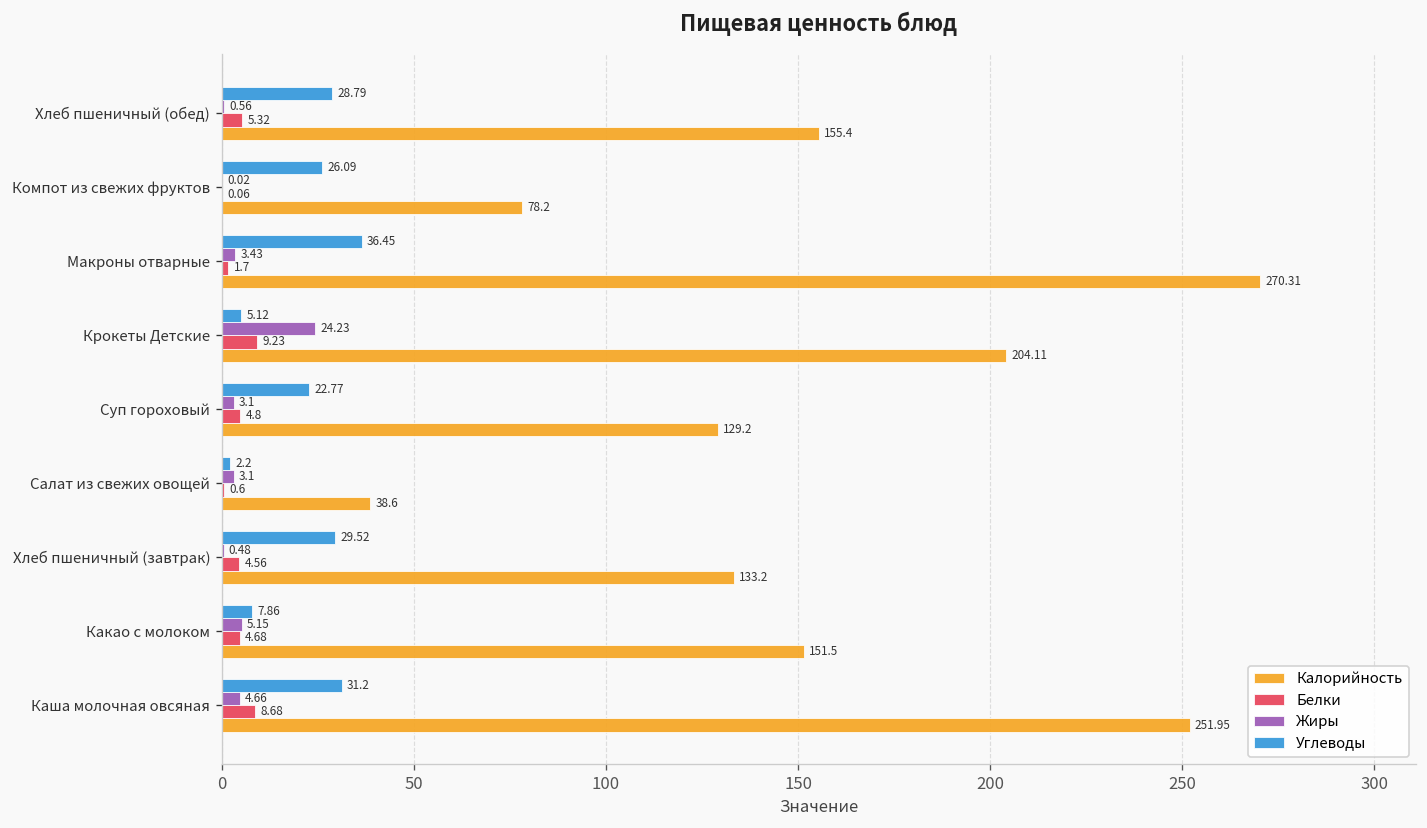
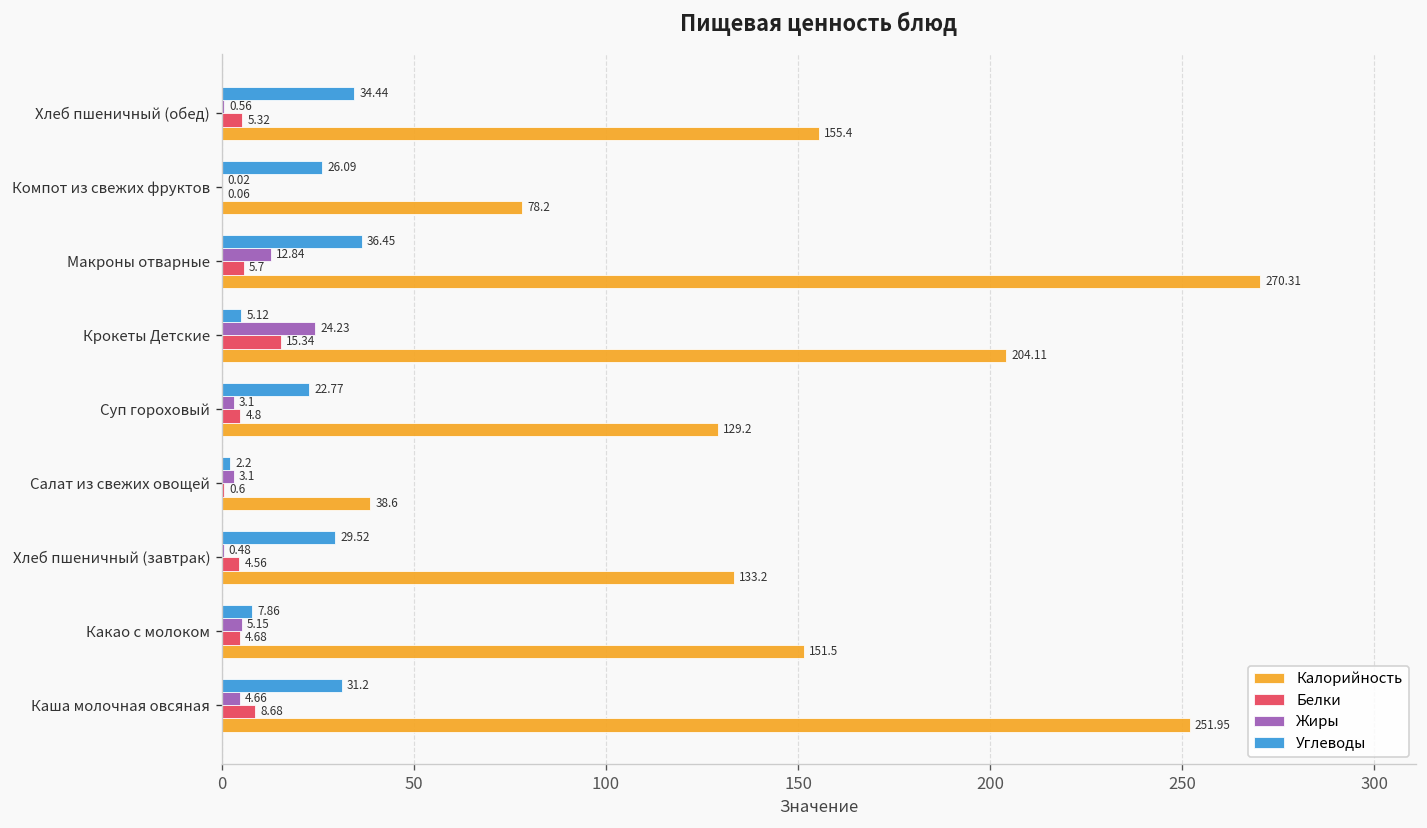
Углеводы, Хлеб пшеничный (обед): 28.79 -> 34.44
Жиры, Макроны отварные: 3.43 -> 12.84
Белки, Макроны отварные: 1.7 -> 5.7
Белки, Крокеты Детские: 9.23 -> 15.34
